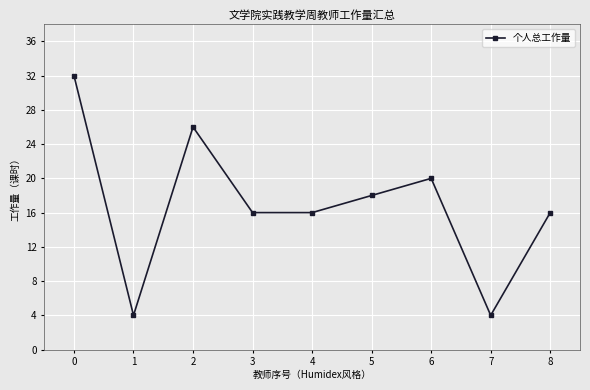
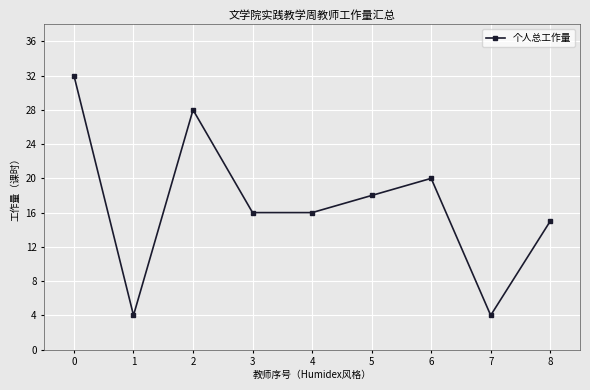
2: 26 -> 28
8: 16 -> 15
